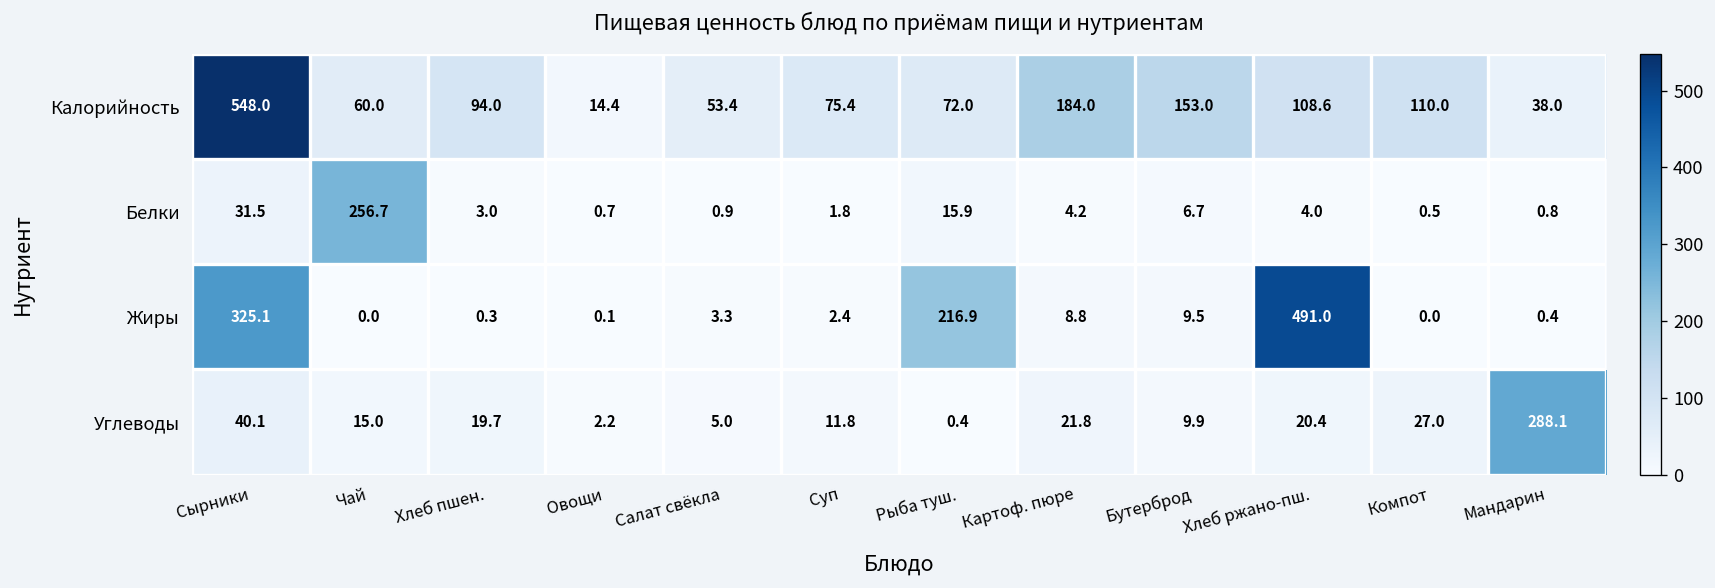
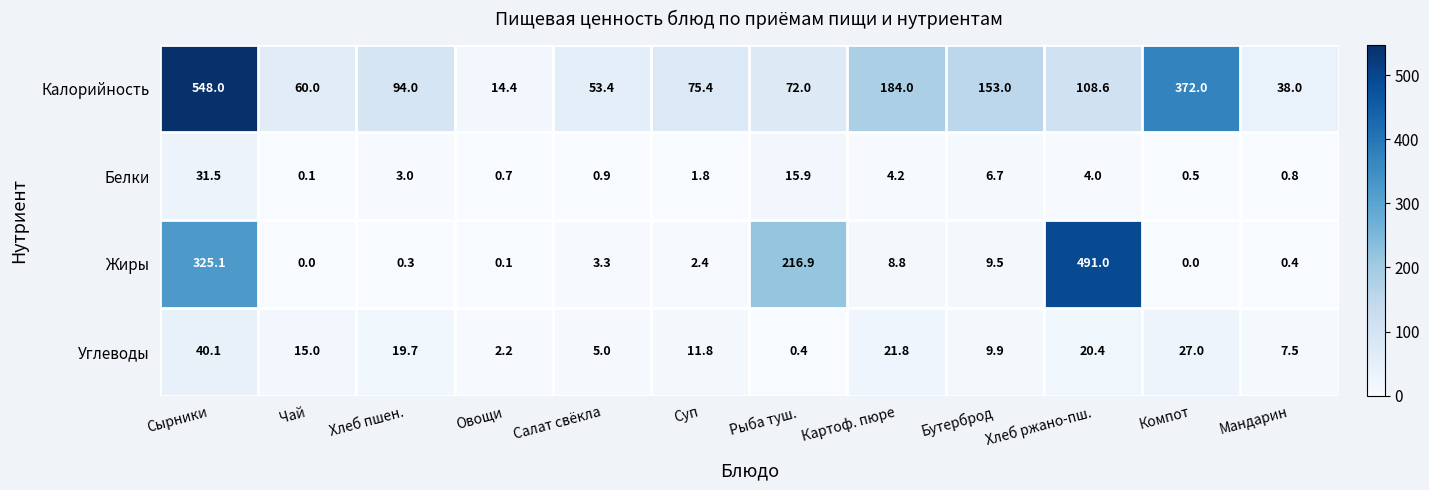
Калорийность, Компот: 110.0 -> 372.0
Белки, Чай: 256.7 -> 0.1
Углеводы, Мандарин: 288.1 -> 7.5
